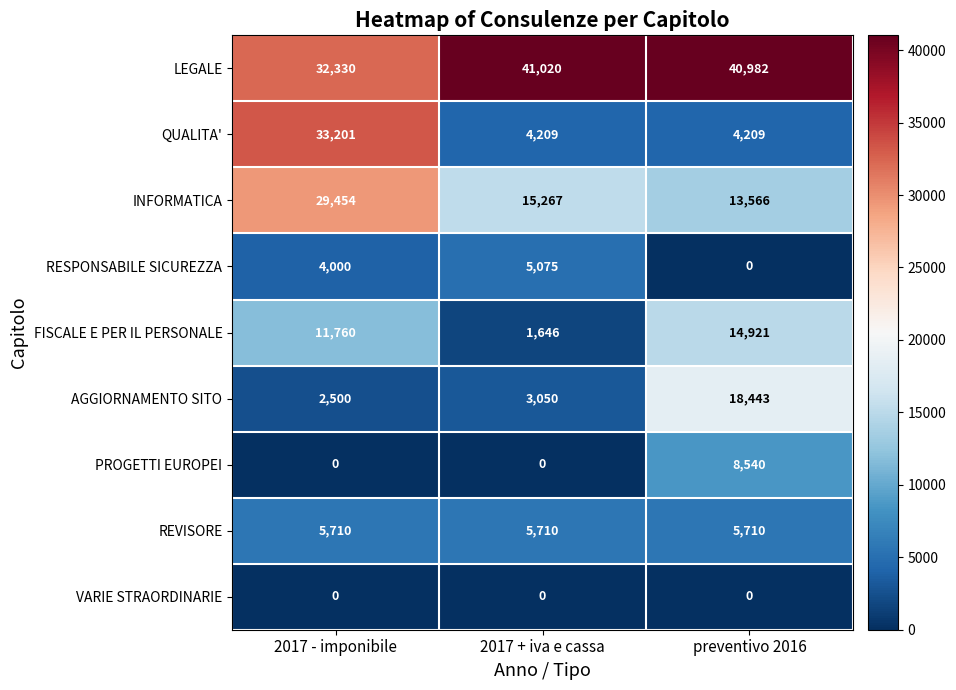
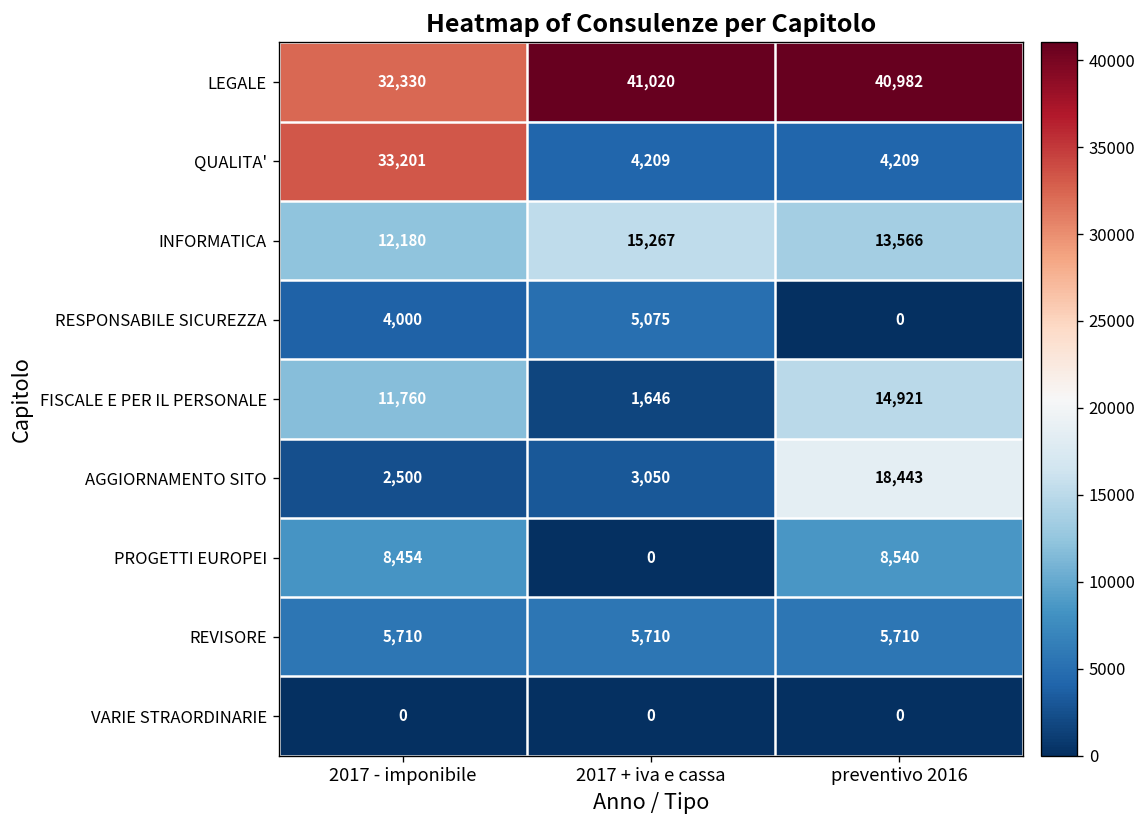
INFORMATICA, 2017 - imponibile: 29,454 -> 12,180
PROGETTI EUROPEI, 2017 - imponibile: 0 -> 8,454
